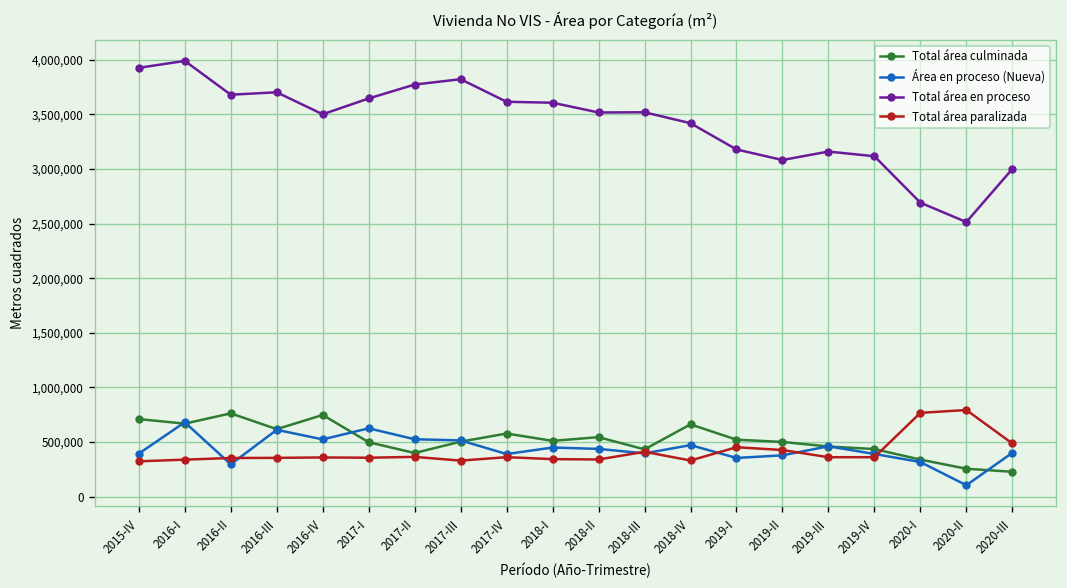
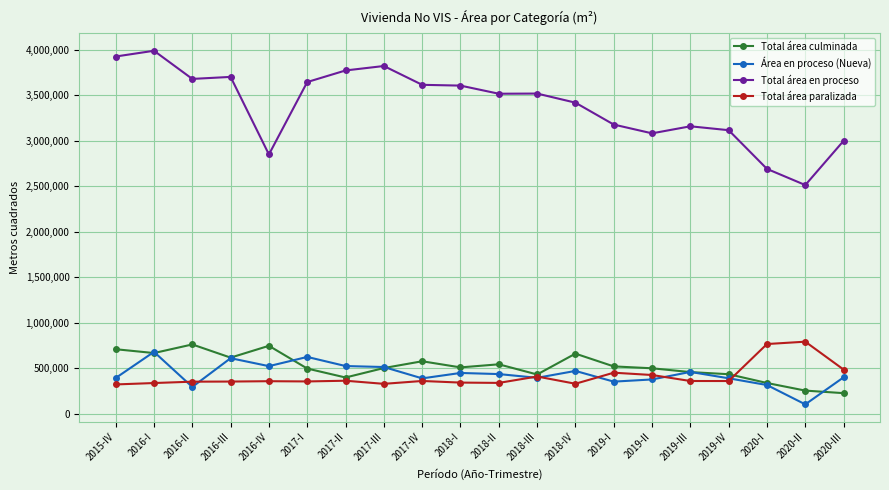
Total área en proceso, 2016-IV: 3,500,000 -> 2,900,000
